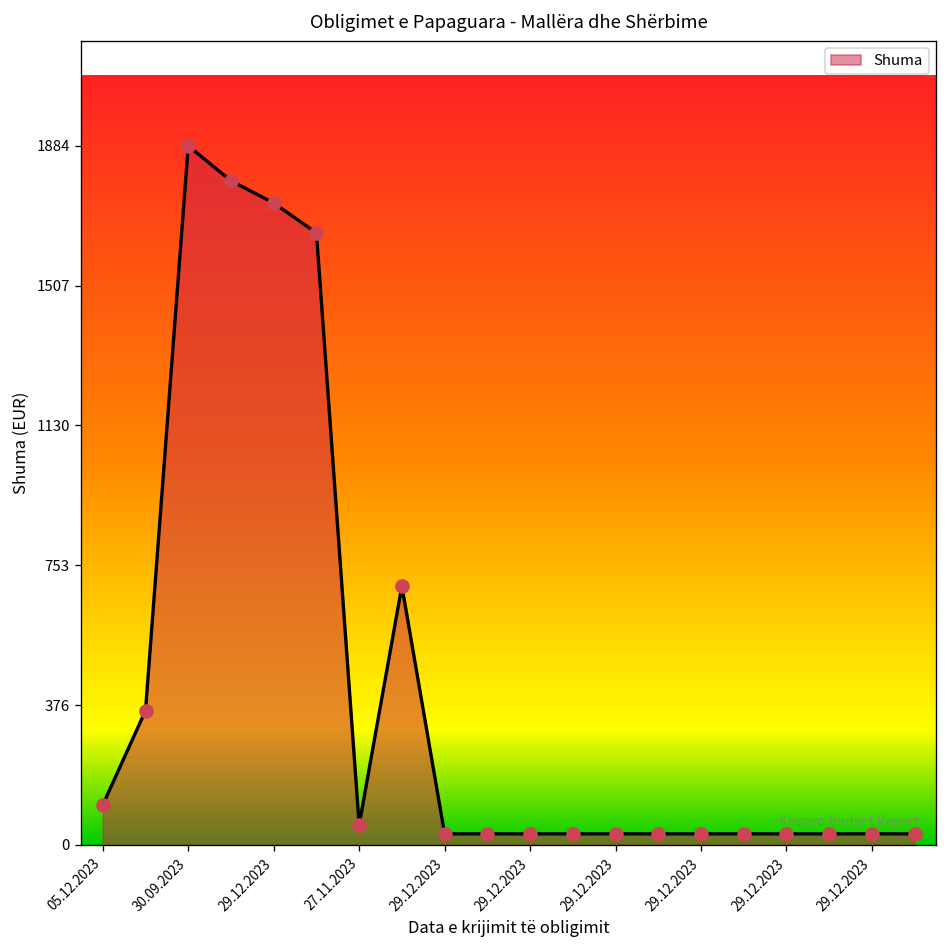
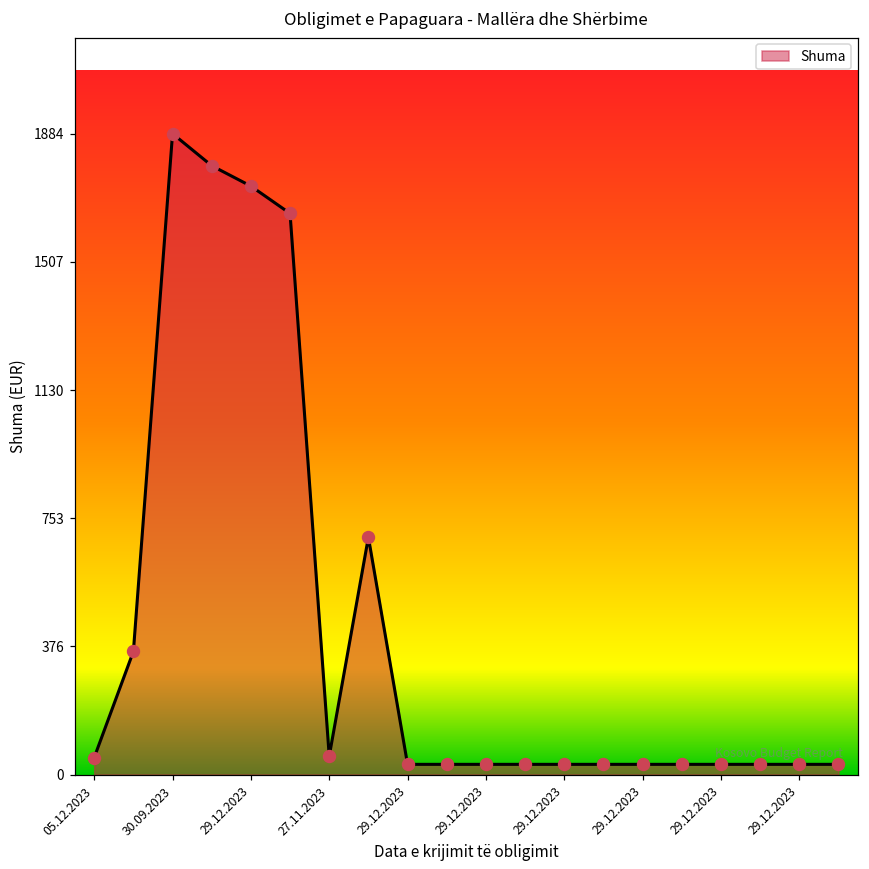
05.12.2023: 110 -> 50
